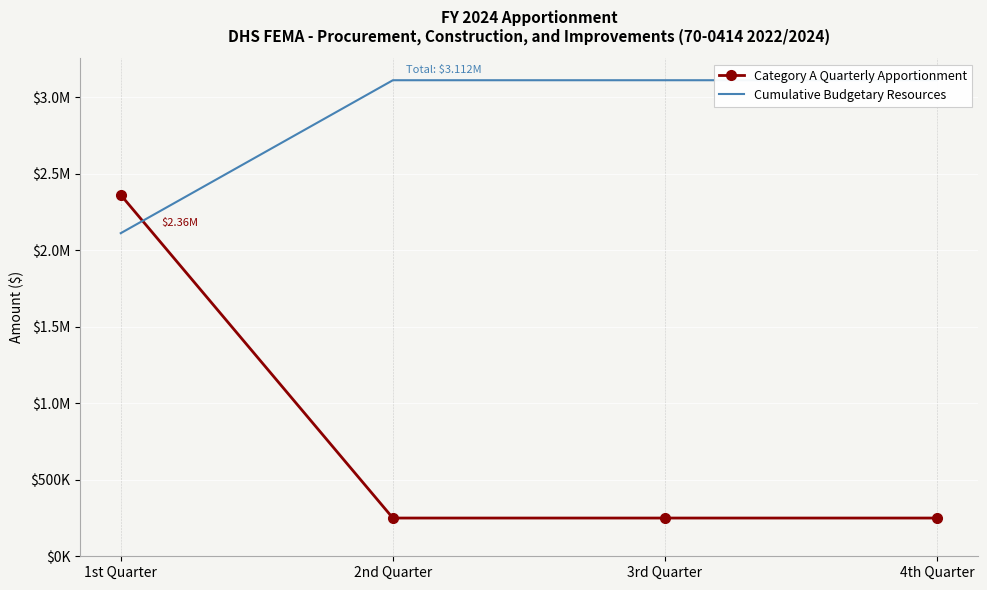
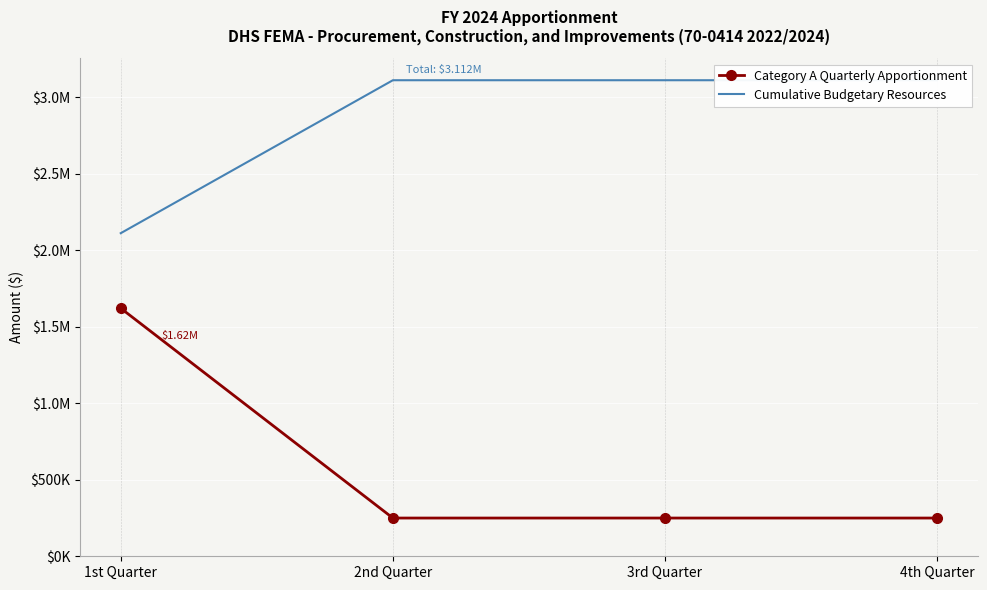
Category A Quarterly Apportionment, 1st Quarter: $2.36M -> $1.62M
